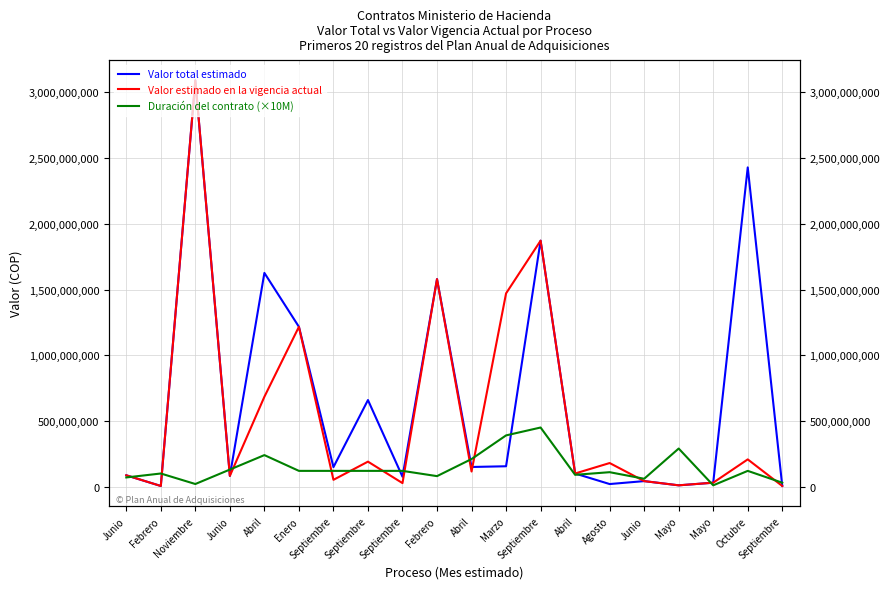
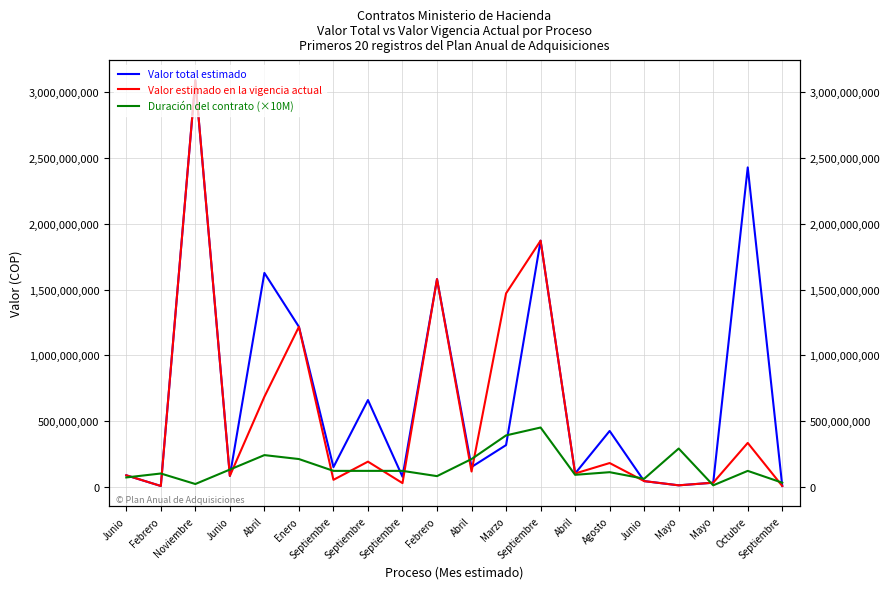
Duración del contrato (×10M), Enero: 120,000,000 -> 210,000,000
Valor total estimado, Marzo: 160,000,000 -> 320,000,000
Valor total estimado, Agosto: 20,000,000 -> 420,000,000
Valor estimado en la vigencia actual, Octubre: 210,000,000 -> 330,000,000
